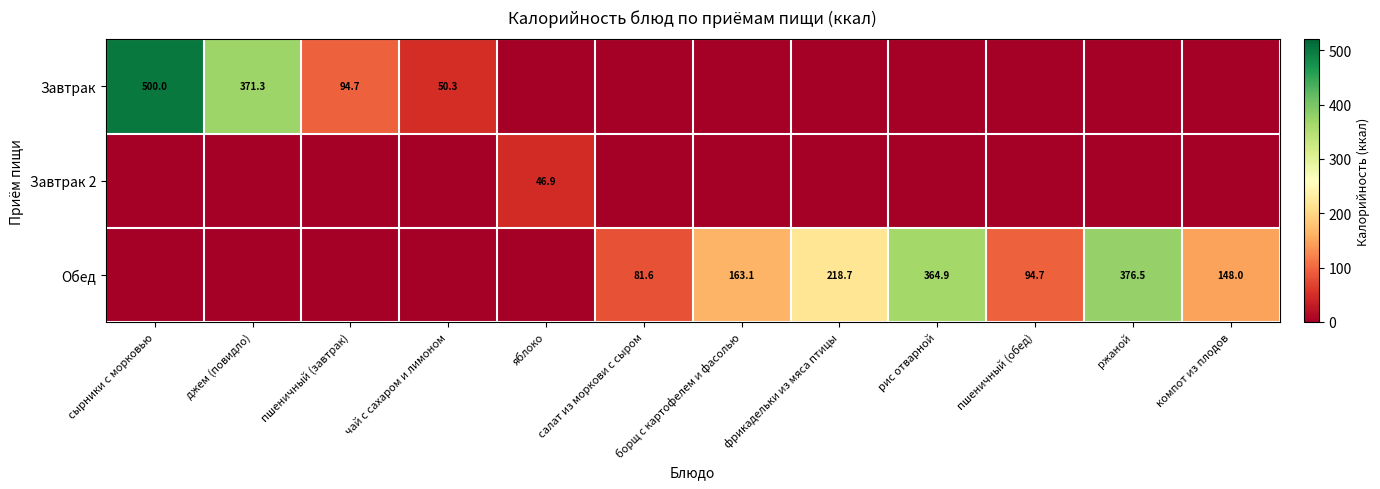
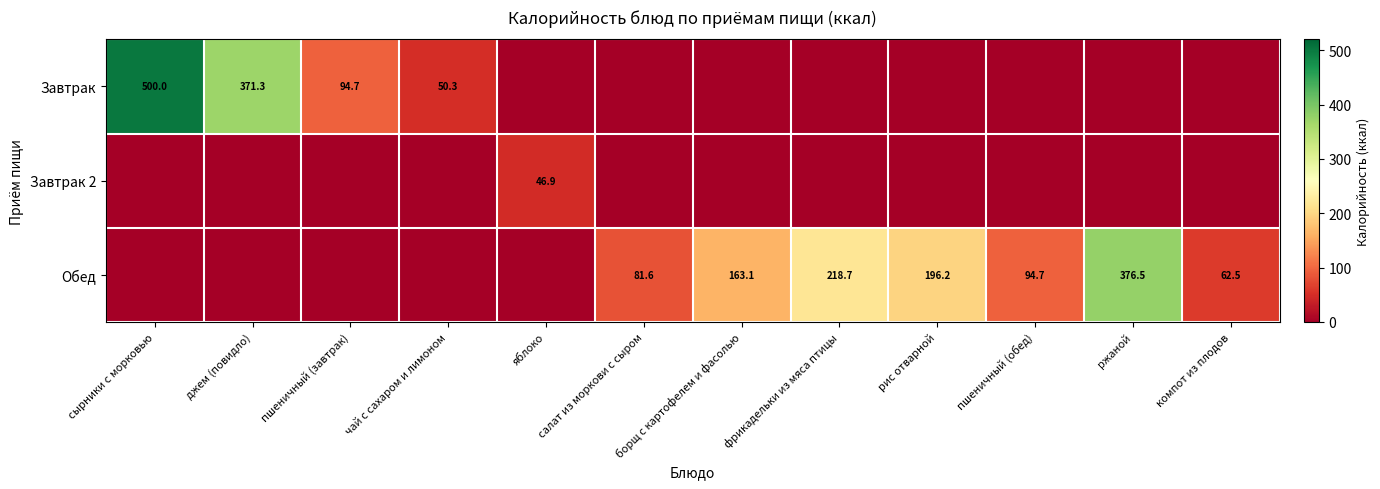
Обед, рис отварной: 364.9 -> 196.2
Обед, компот из плодов: 148.0 -> 62.5
